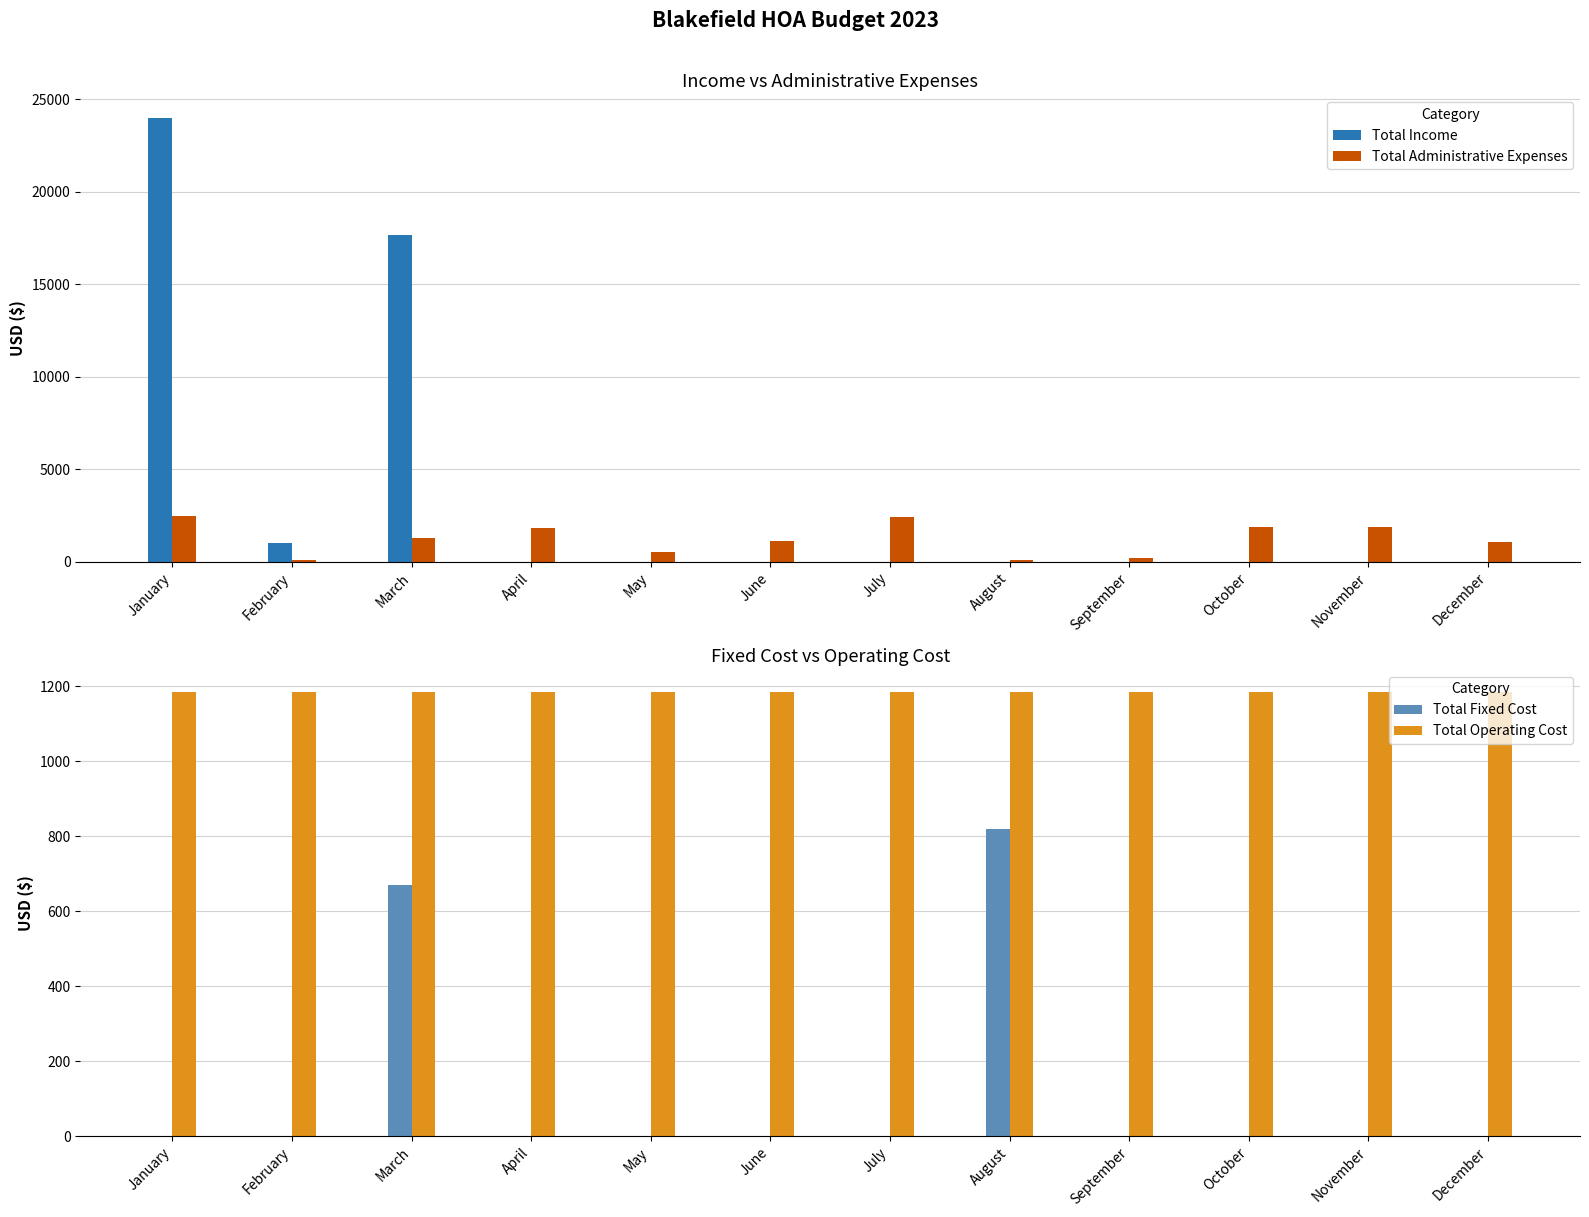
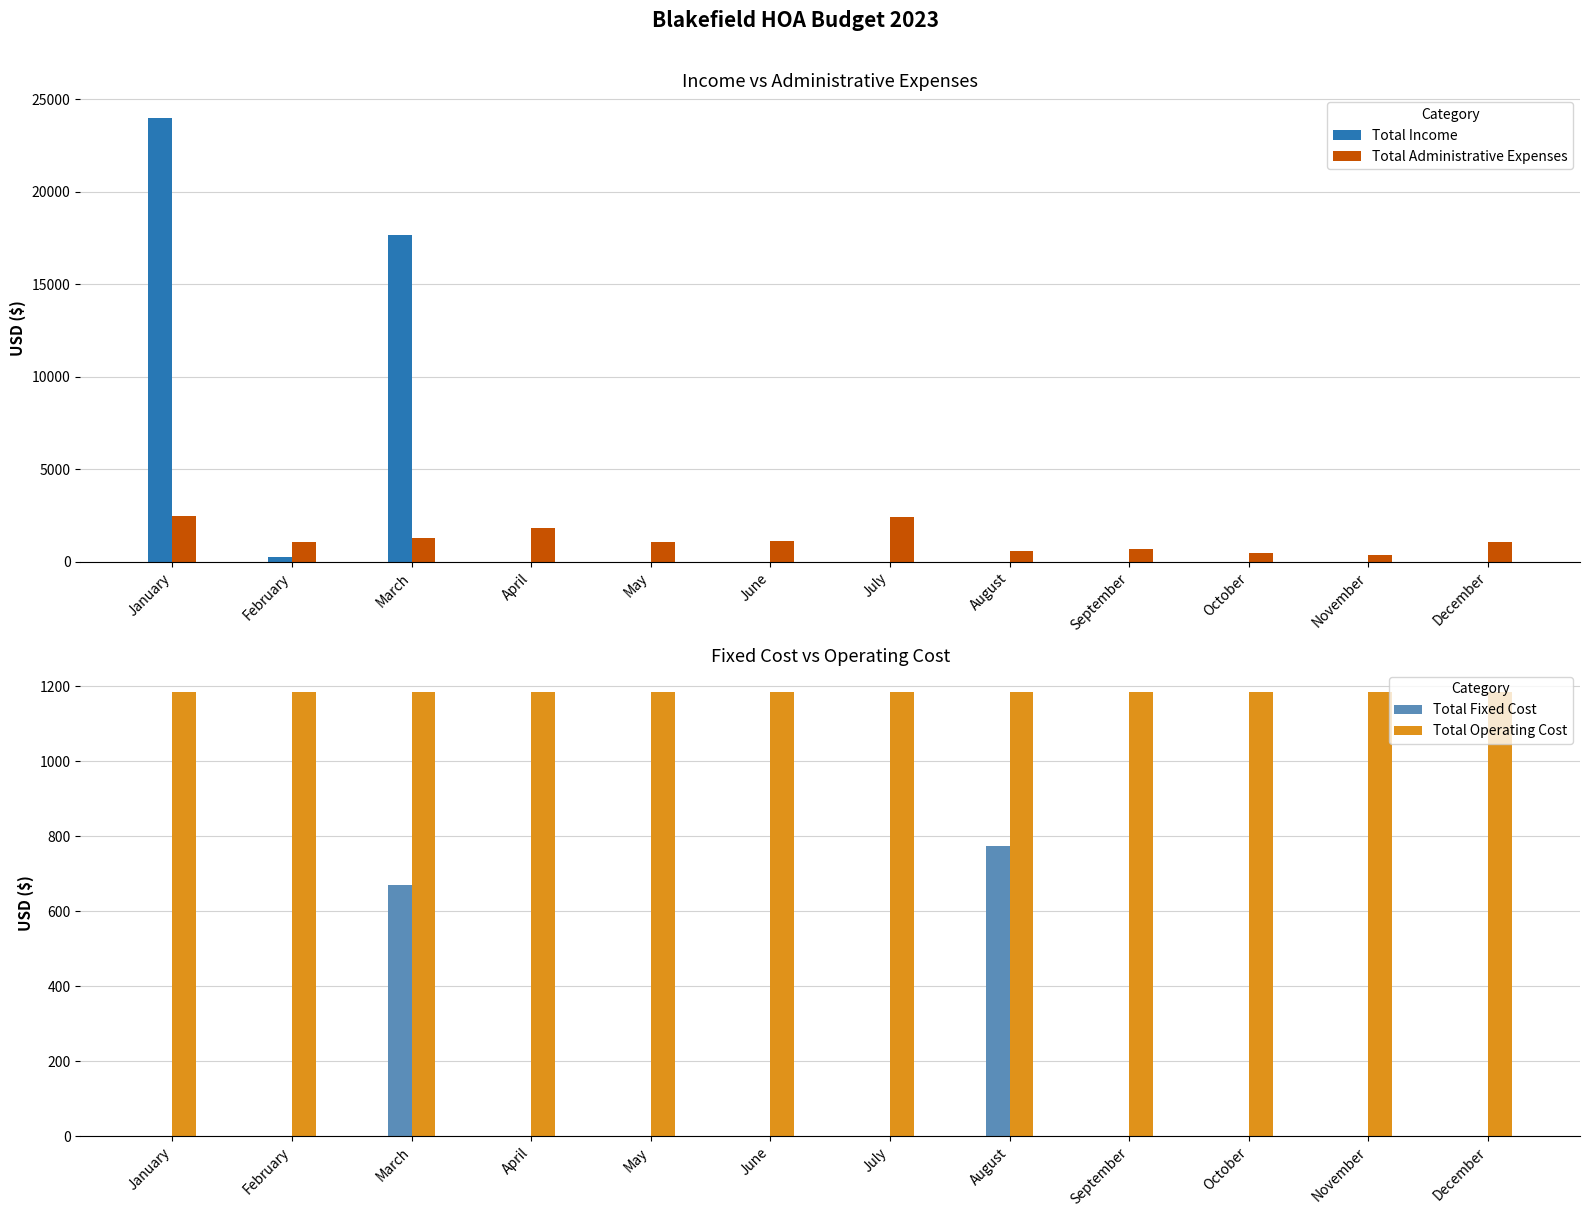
Income vs Administrative Expenses, Total Income, February: 1000 -> 300
Income vs Administrative Expenses, Total Administrative Expenses, February: 100 -> 1100
Income vs Administrative Expenses, Total Administrative Expenses, May: 500 -> 1100
Income vs Administrative Expenses, Total Administrative Expenses, August: 100 -> 600
Income vs Administrative Expenses, Total Administrative Expenses, September: 200 -> 700
Income vs Administrative Expenses, Total Administrative Expenses, October: 1900 -> 500
Income vs Administrative Expenses, Total Administrative Expenses, November: 1900 -> 300
Fixed Cost vs Operating Cost, Total Fixed Cost, August: 820 -> 780
